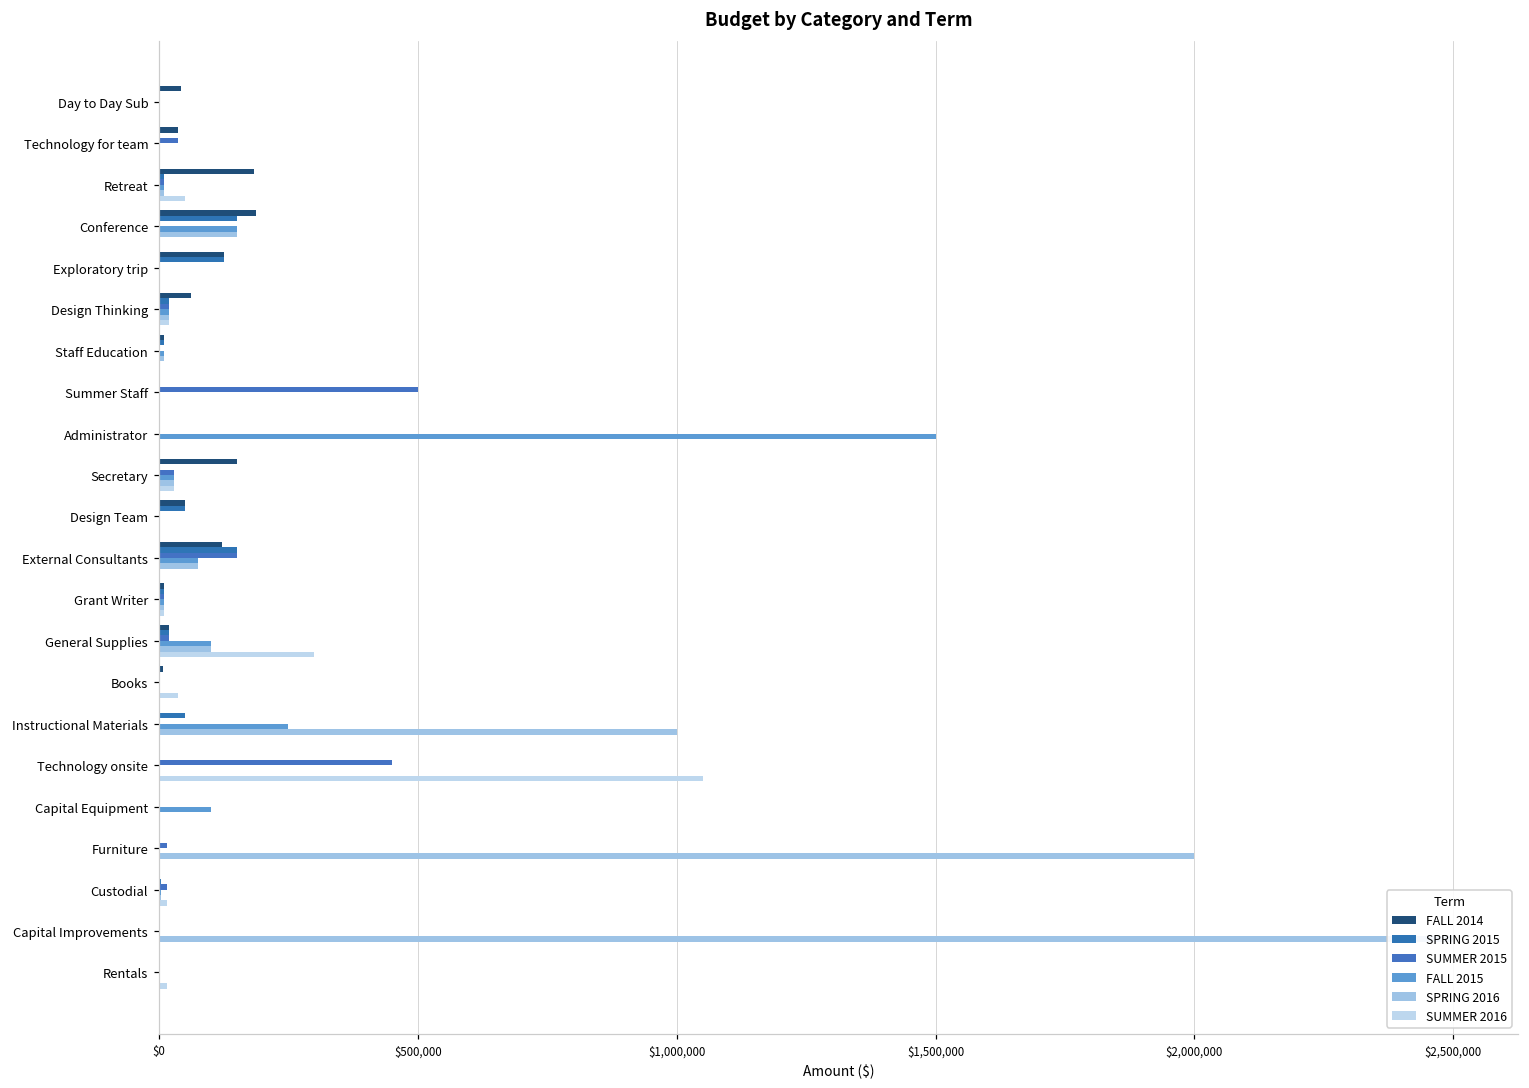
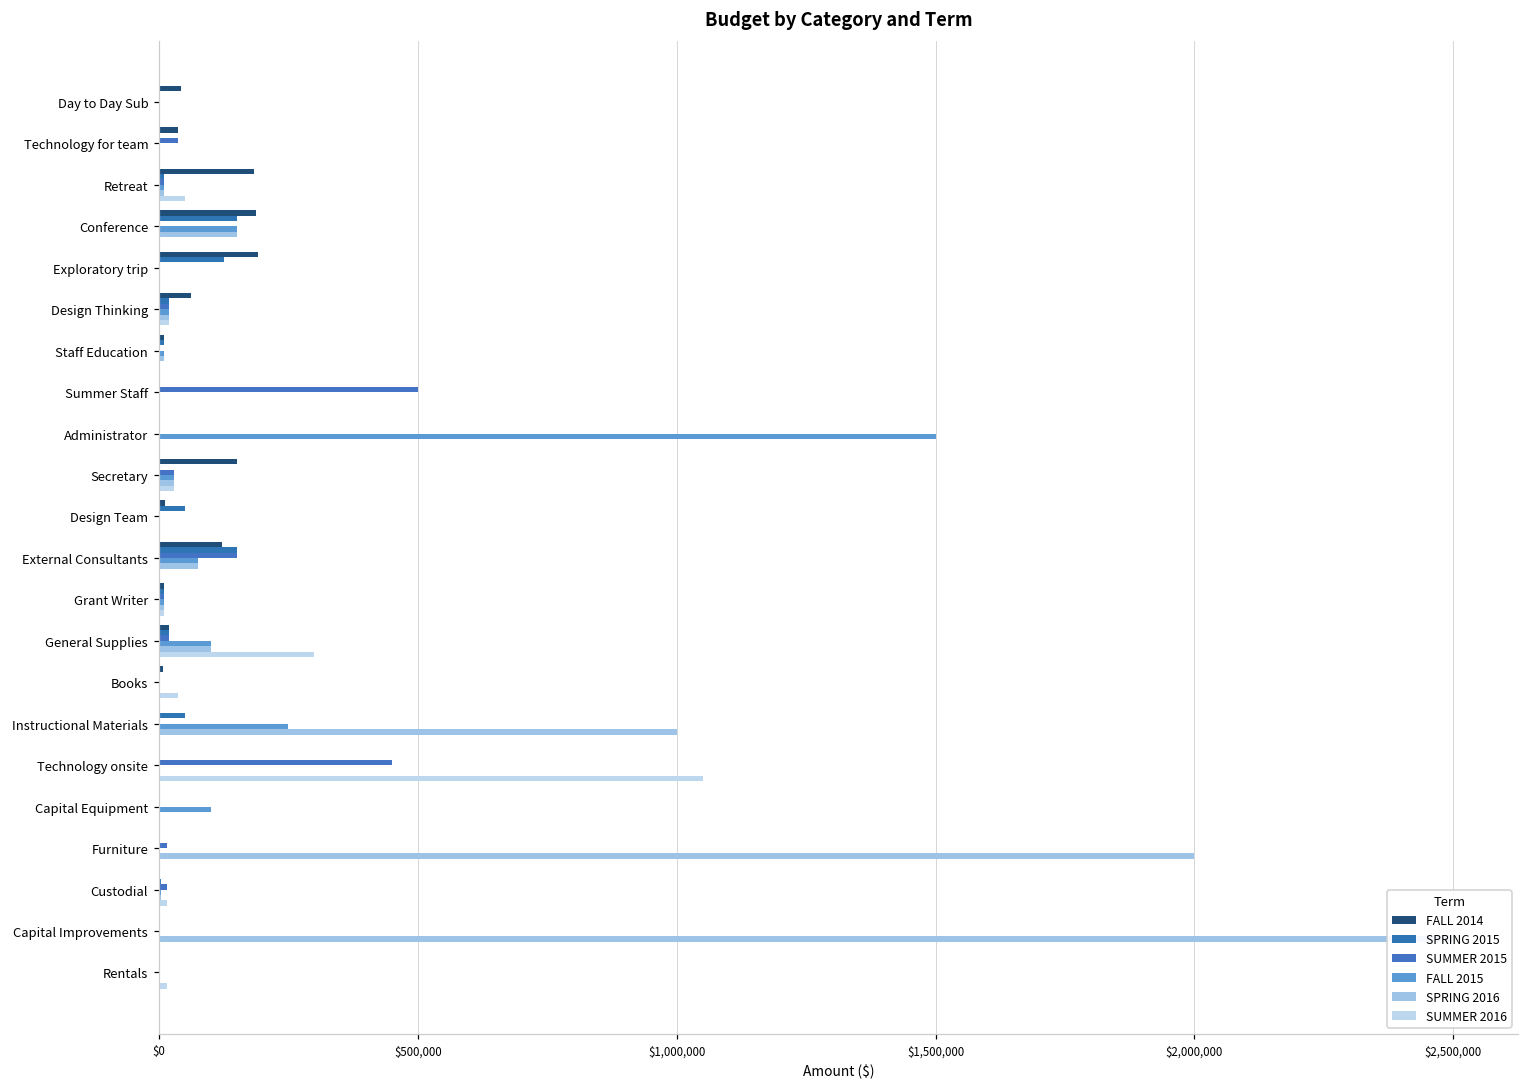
FALL 2014, Exploratory trip: $130,000 -> $190,000
FALL 2014, Design Team: $50,000 -> $10,000
